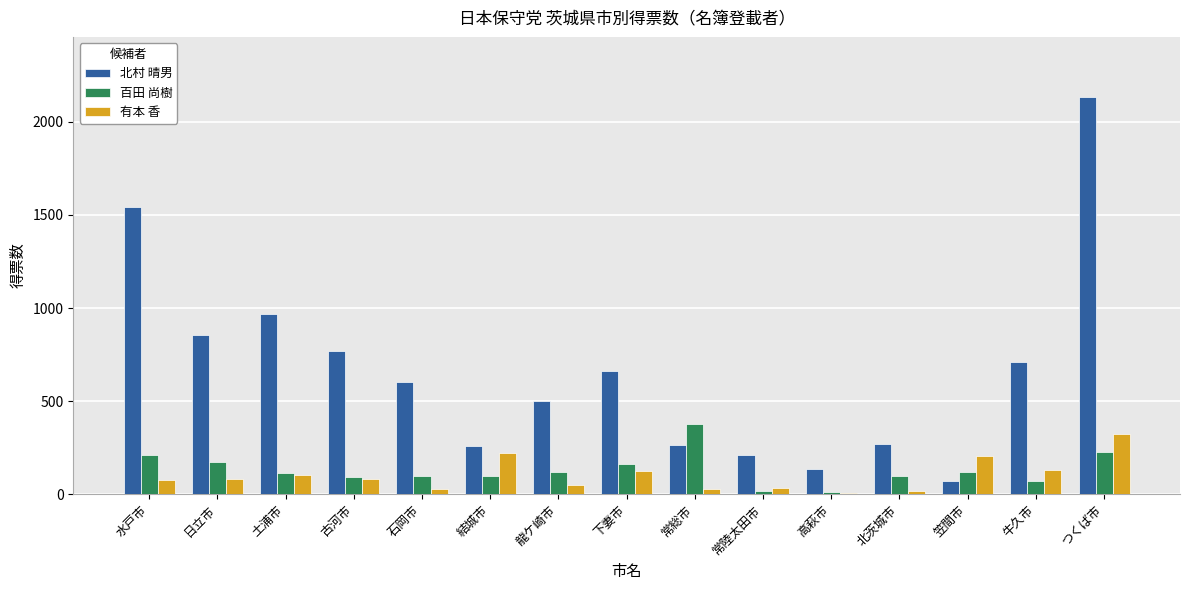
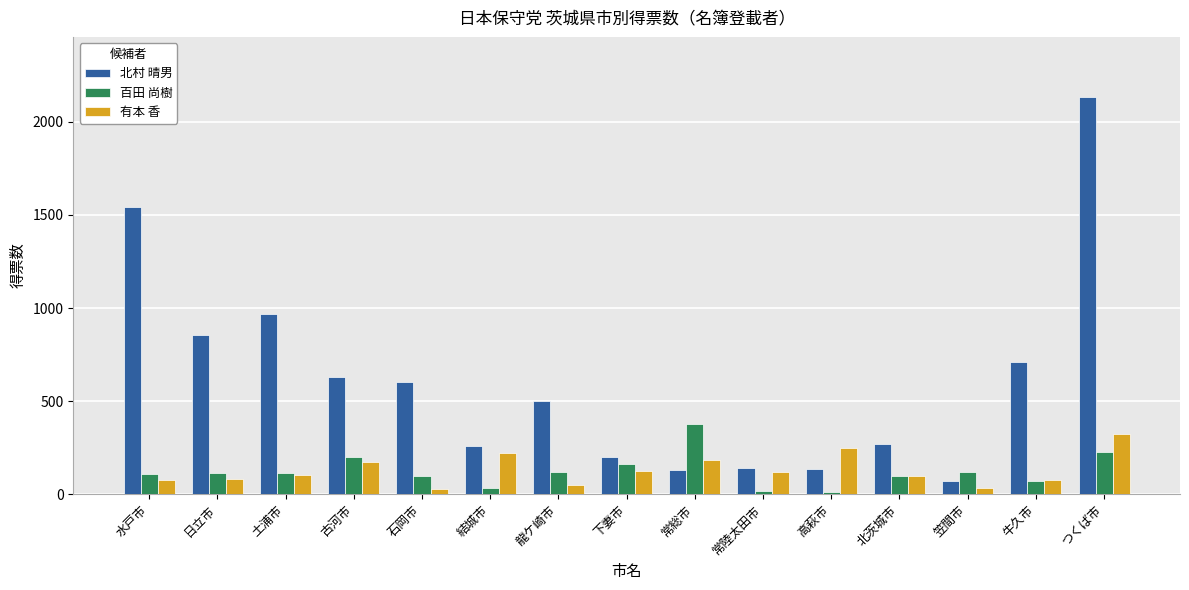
百田 尚樹, 水戸市: 210 -> 110
百田 尚樹, 日立市: 170 -> 110
北村 晴男, 古河市: 770 -> 630
百田 尚樹, 古河市: 100 -> 200
有本 香, 古河市: 80 -> 180
百田 尚樹, 結城市: 100 -> 30
北村 晴男, 下妻市: 660 -> 200
北村 晴男, 常総市: 270 -> 130
有本 香, 常総市: 30 -> 180
北村 晴男, 常陸太田市: 210 -> 140
有本 香, 常陸太田市: 30 -> 120
有本 香, 高萩市: 10 -> 250
有本 香, 北茨城市: 20 -> 100
有本 香, 笠間市: 210 -> 40
有本 香, 牛久市: 130 -> 80
